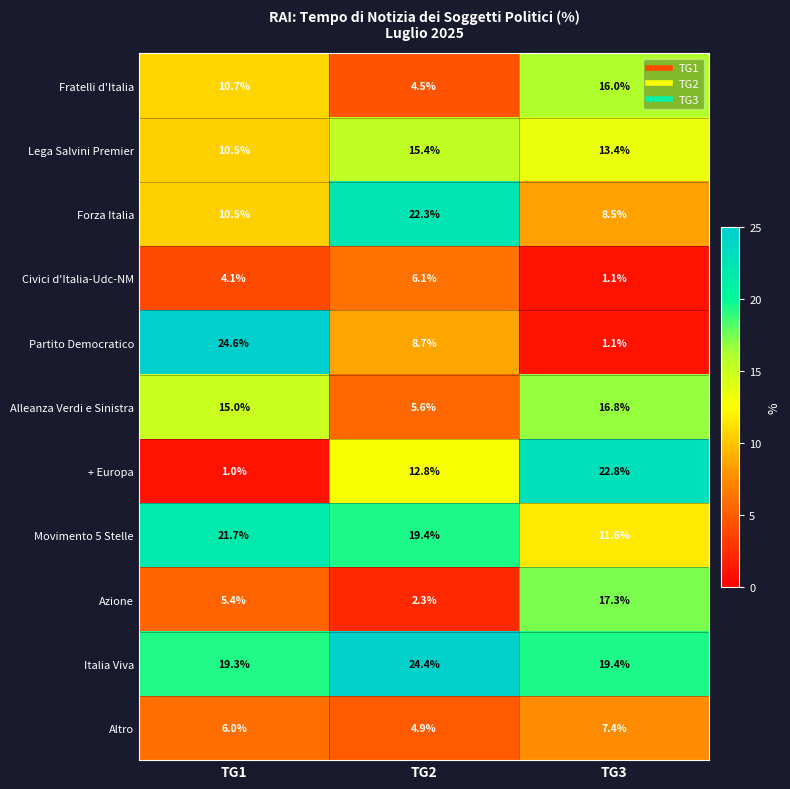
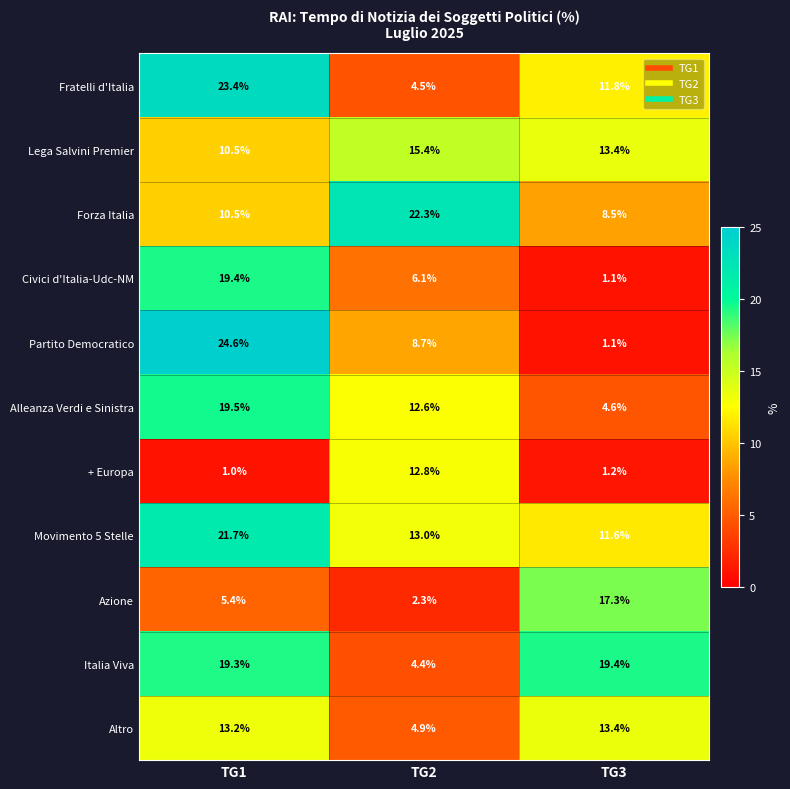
Fratelli d'Italia, TG1: 10.7% -> 23.4%
Fratelli d'Italia, TG3: 16.0% -> 11.8%
Civici d'Italia-Udc-NM, TG1: 4.1% -> 19.4%
Alleanza Verdi e Sinistra, TG1: 15.0% -> 19.5%
Alleanza Verdi e Sinistra, TG2: 5.6% -> 12.6%
Alleanza Verdi e Sinistra, TG3: 16.8% -> 4.6%
+ Europa, TG3: 22.8% -> 1.2%
Movimento 5 Stelle, TG2: 19.4% -> 13.0%
Italia Viva, TG2: 24.4% -> 4.4%
Altro, TG1: 6.0% -> 13.2%
Altro, TG3: 7.4% -> 13.4%
